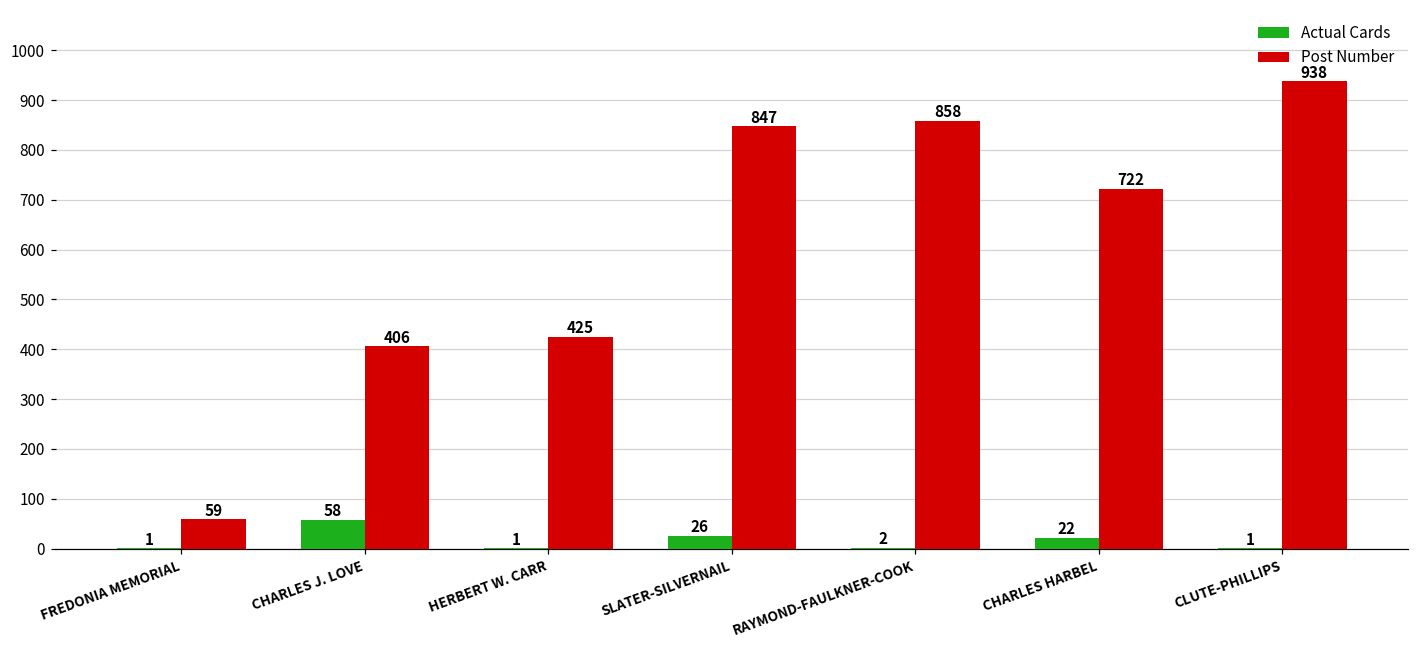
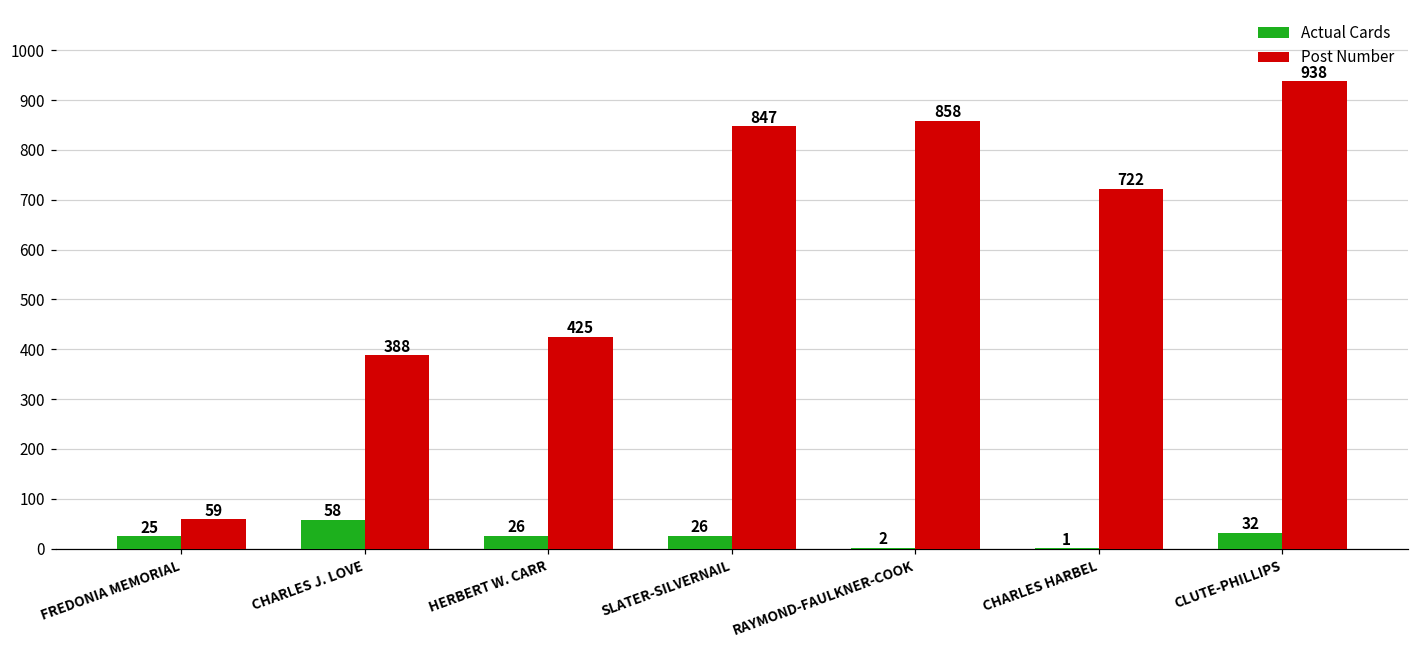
Actual Cards, FREDONIA MEMORIAL: 1 -> 25
Post Number, CHARLES J. LOVE: 406 -> 388
Actual Cards, HERBERT W. CARR: 1 -> 26
Actual Cards, CHARLES HARBEL: 22 -> 1
Actual Cards, CLUTE-PHILLIPS: 1 -> 32
